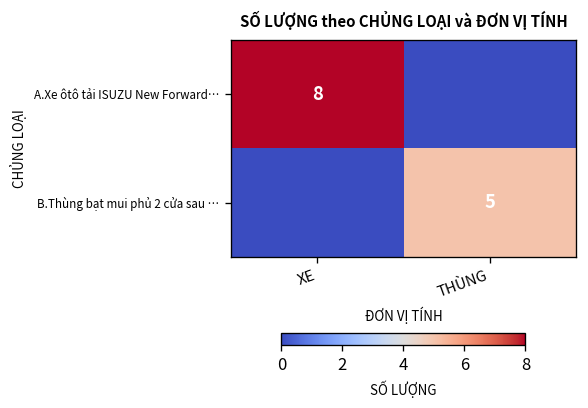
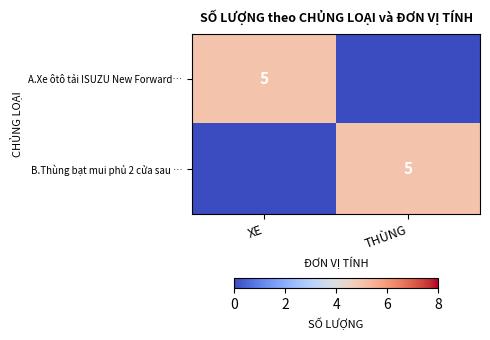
A.Xe ôtô tải ISUZU New Forward…, XE: 8 -> 5
